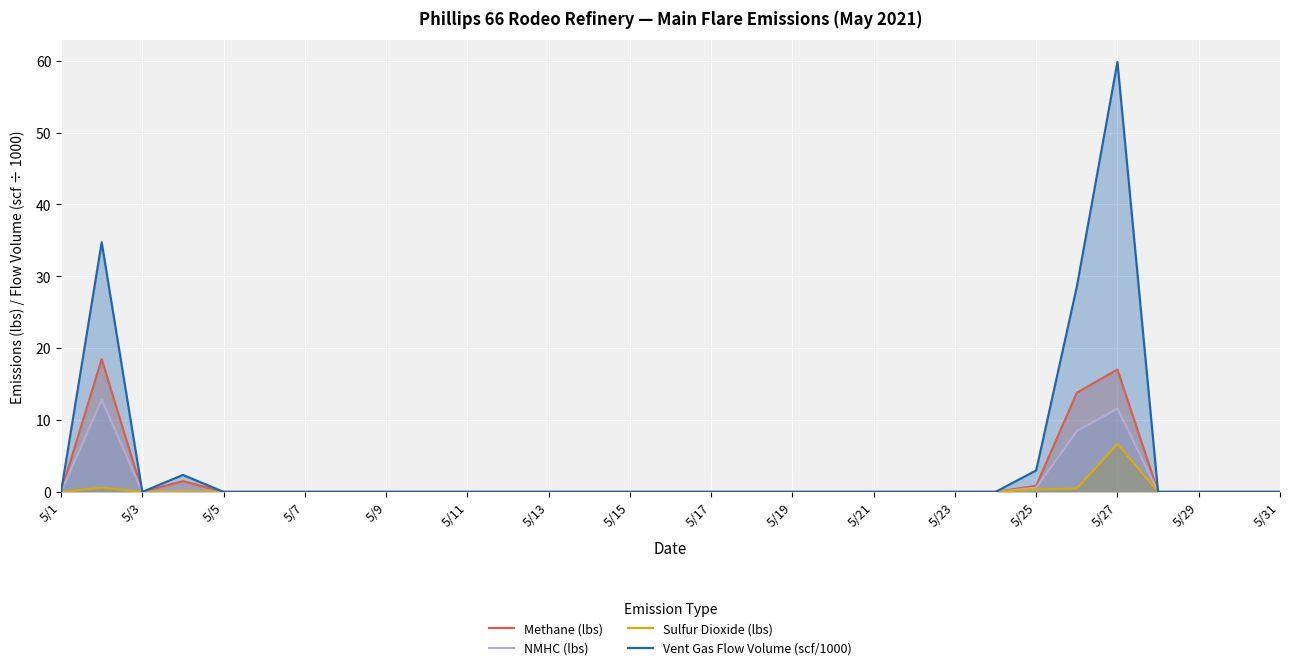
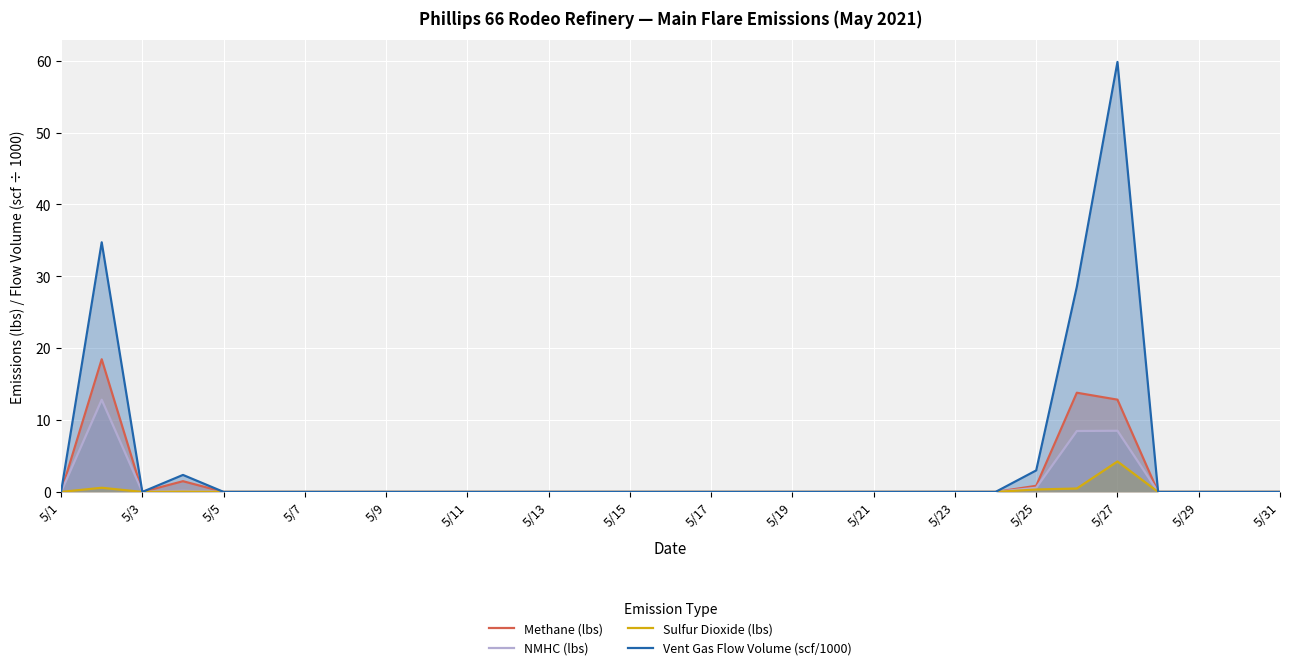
Methane (lbs), 5/27: 17 -> 13
NMHC (lbs), 5/27: 12 -> 9
Sulfur Dioxide (lbs), 5/27: 7 -> 4
